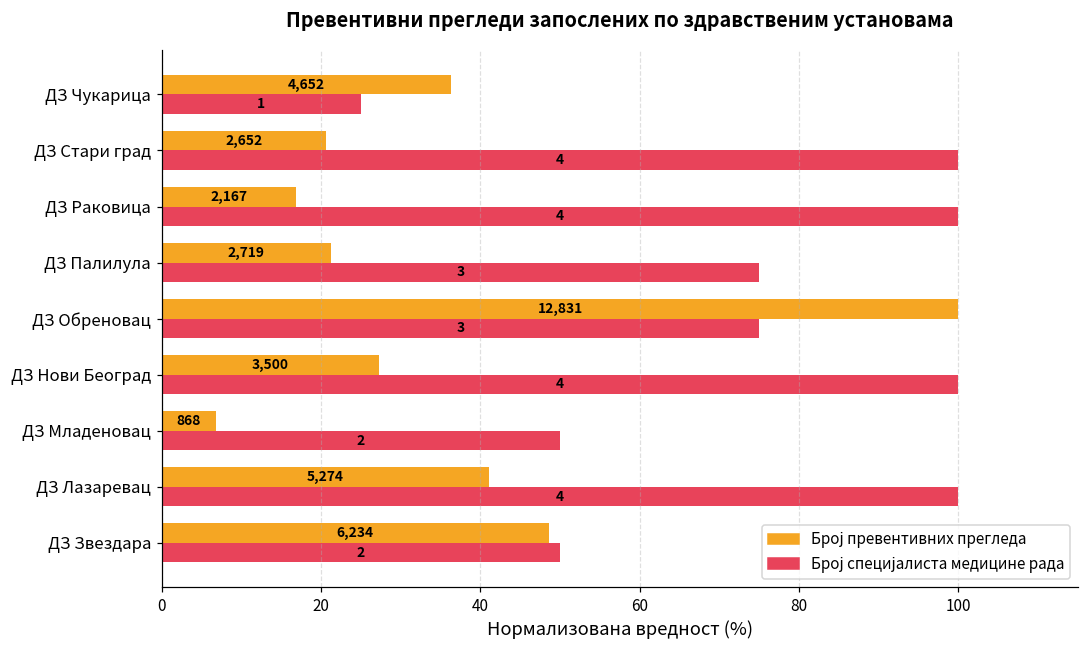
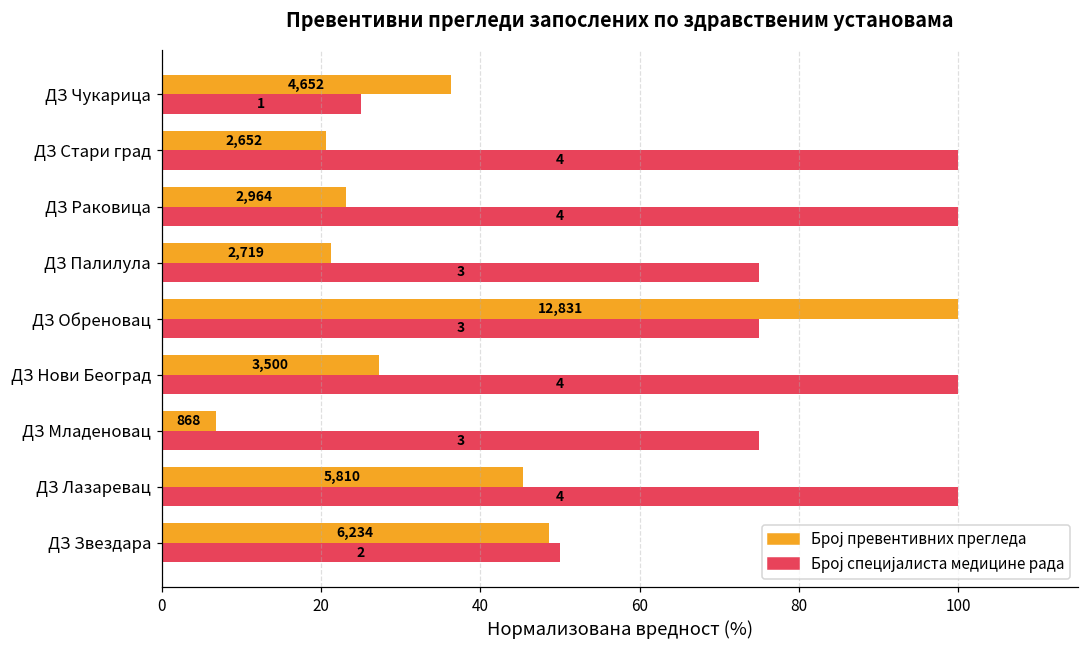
Број превентивних прегледа, ДЗ Раковица: 2,167 -> 2,964
Број специјалиста медицине рада, ДЗ Младеновац: 2 -> 3
Број превентивних прегледа, ДЗ Лазаревац: 5,274 -> 5,810
